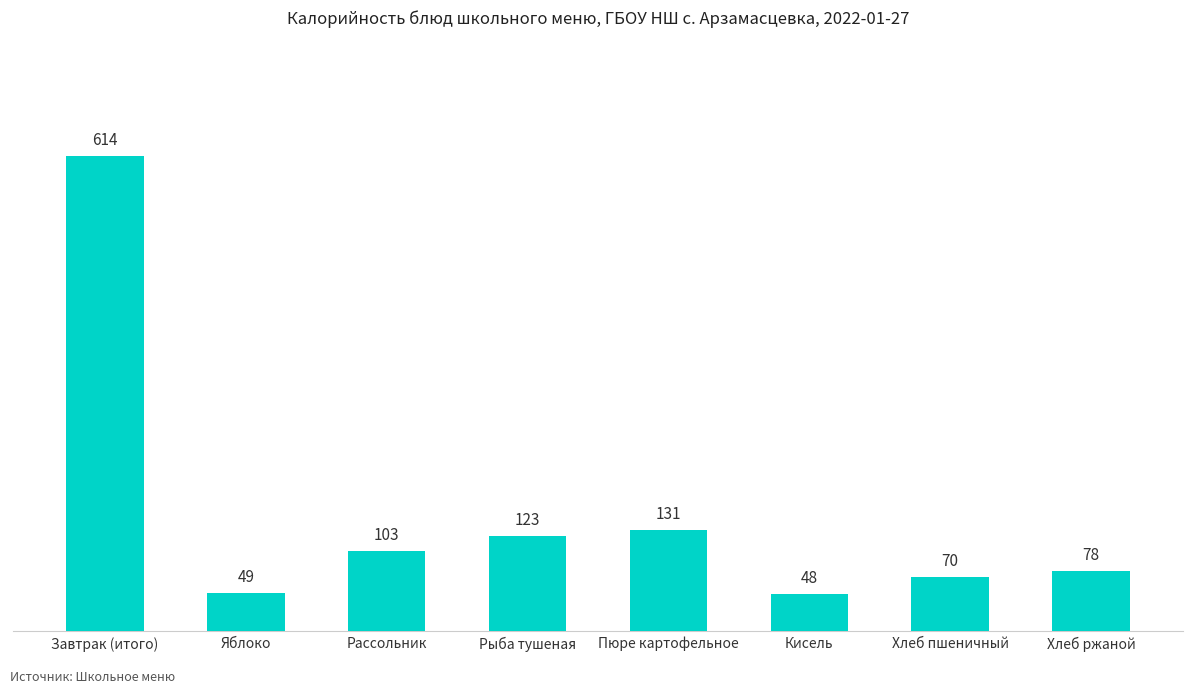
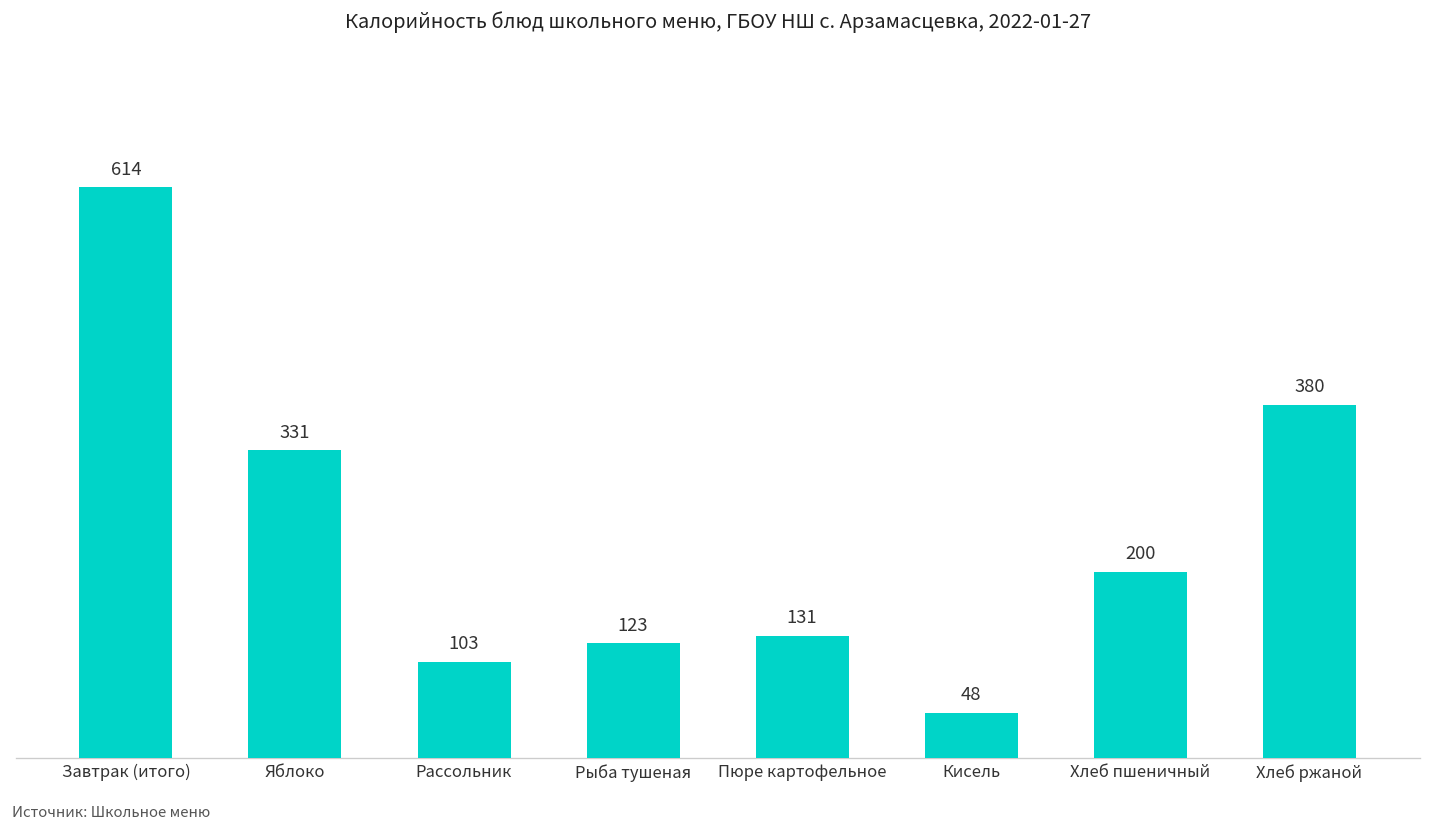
Яблоко: 49 -> 331
Хлеб пшеничный: 70 -> 200
Хлеб ржаной: 78 -> 380
